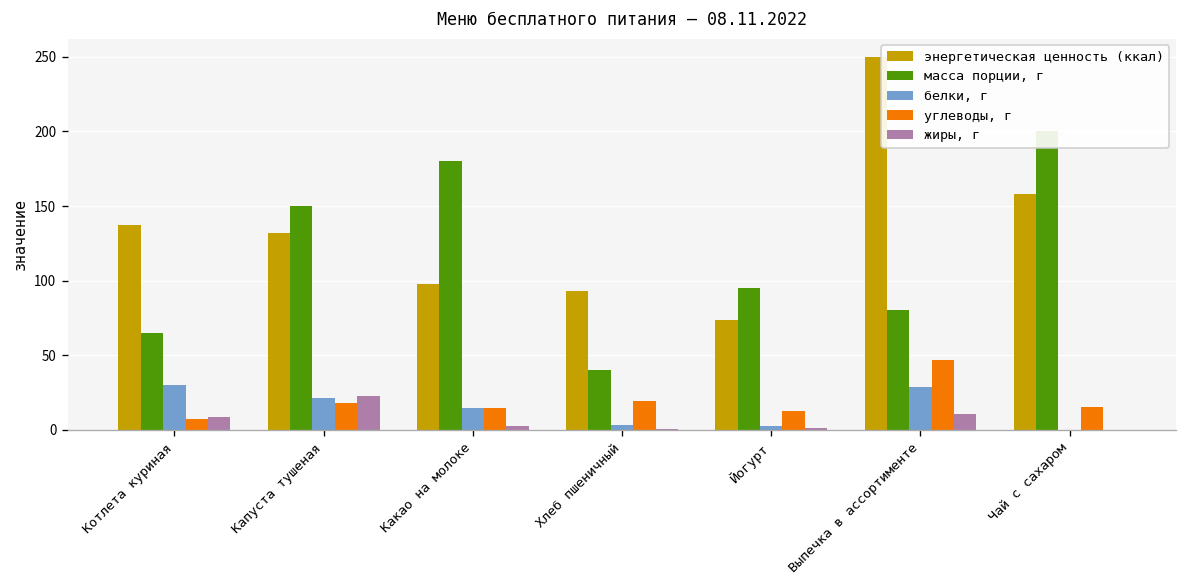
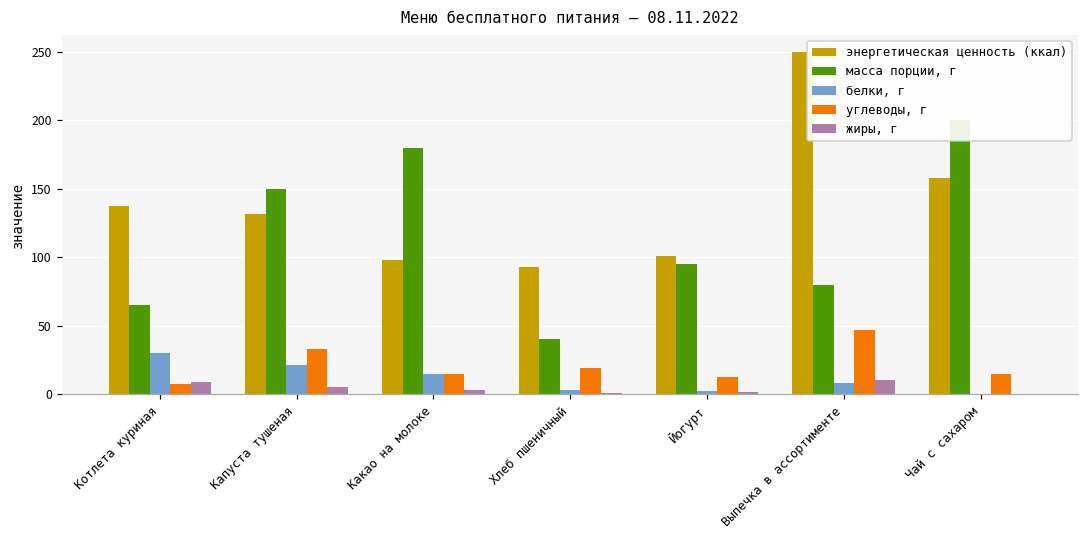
углеводы, г, Капуста тушеная: 18 -> 33
жиры, г, Капуста тушеная: 22 -> 5
энергетическая ценность (ккал), Йогурт: 73 -> 101
белки, г, Выпечка в ассортименте: 28 -> 8
